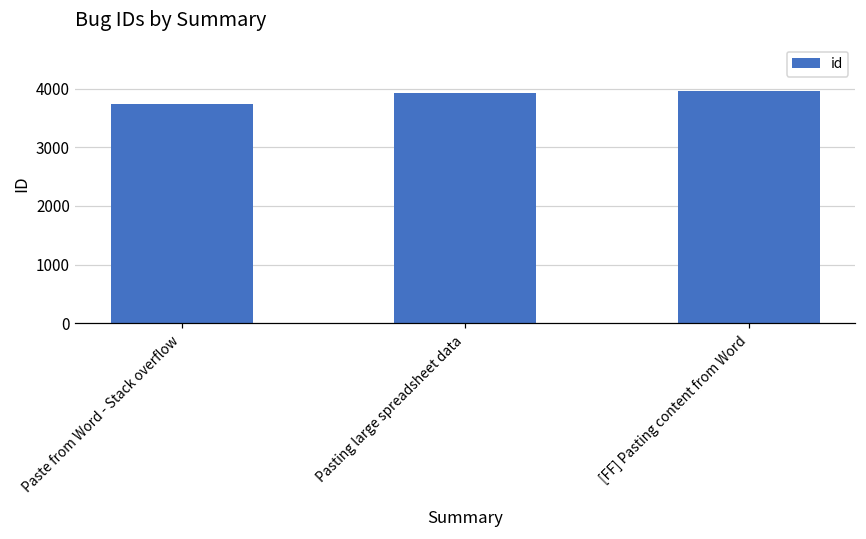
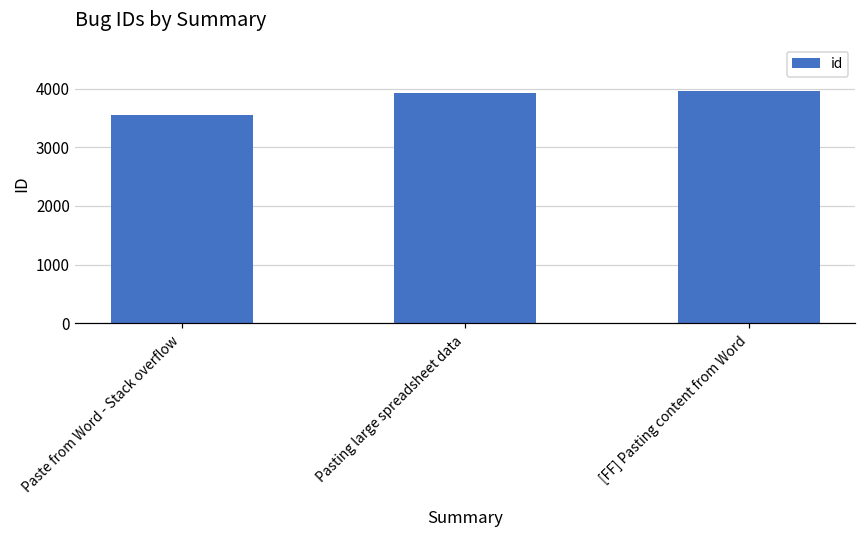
Paste from Word - Stack overflow: 3700 -> 3600
